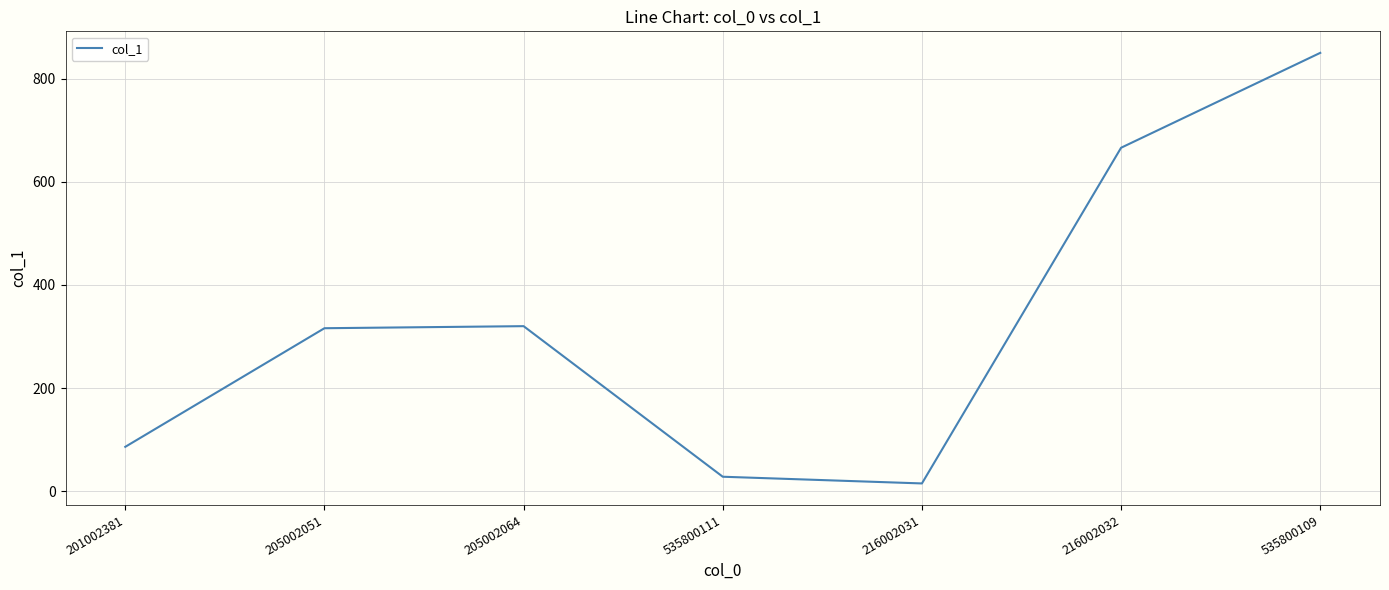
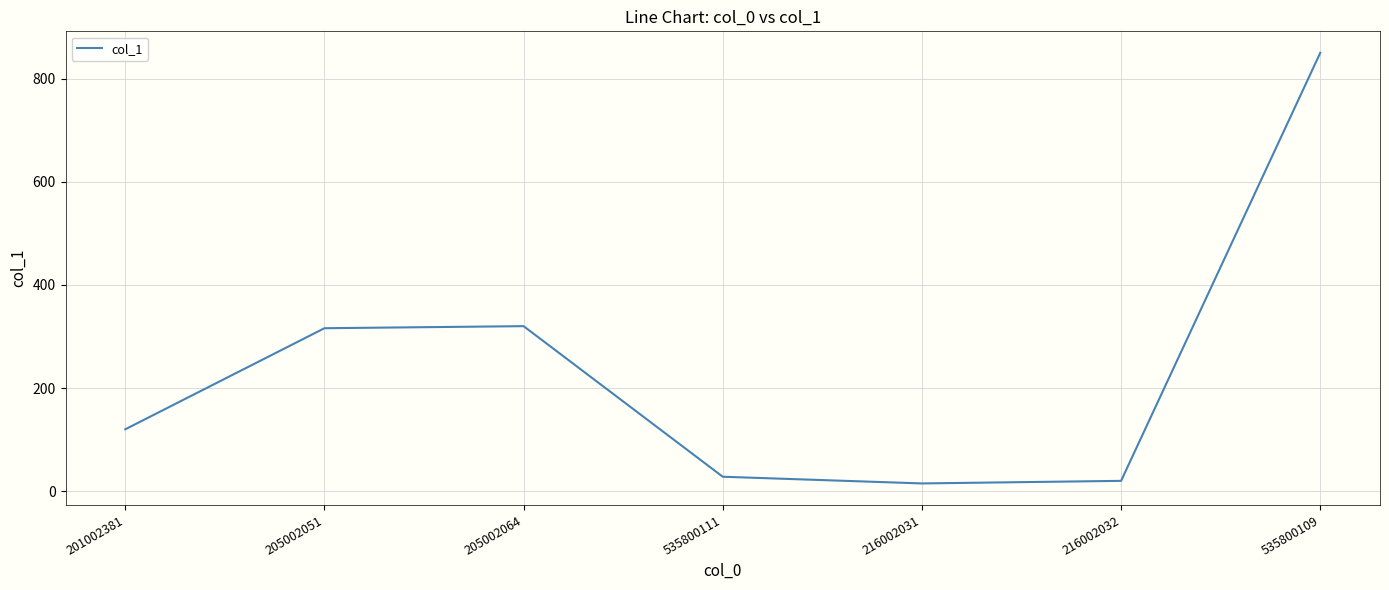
201002381: 90 -> 120
216002032: 670 -> 20
